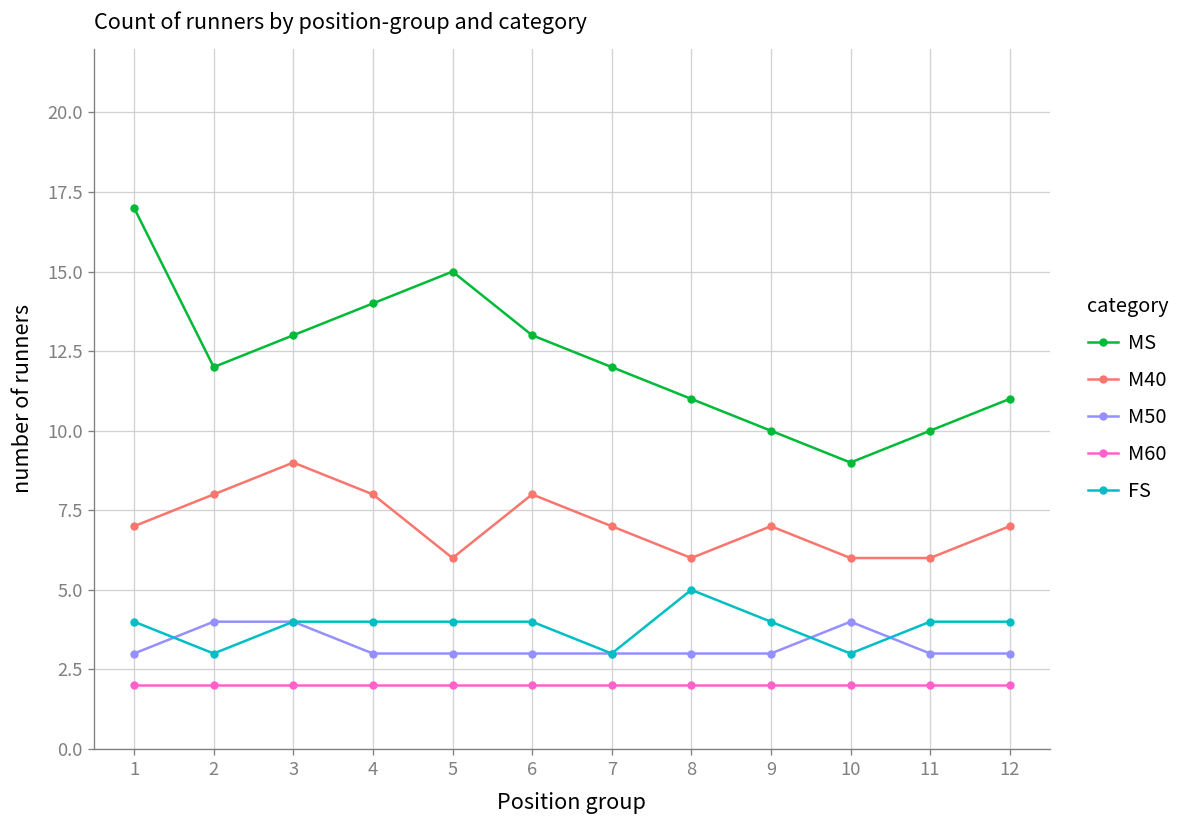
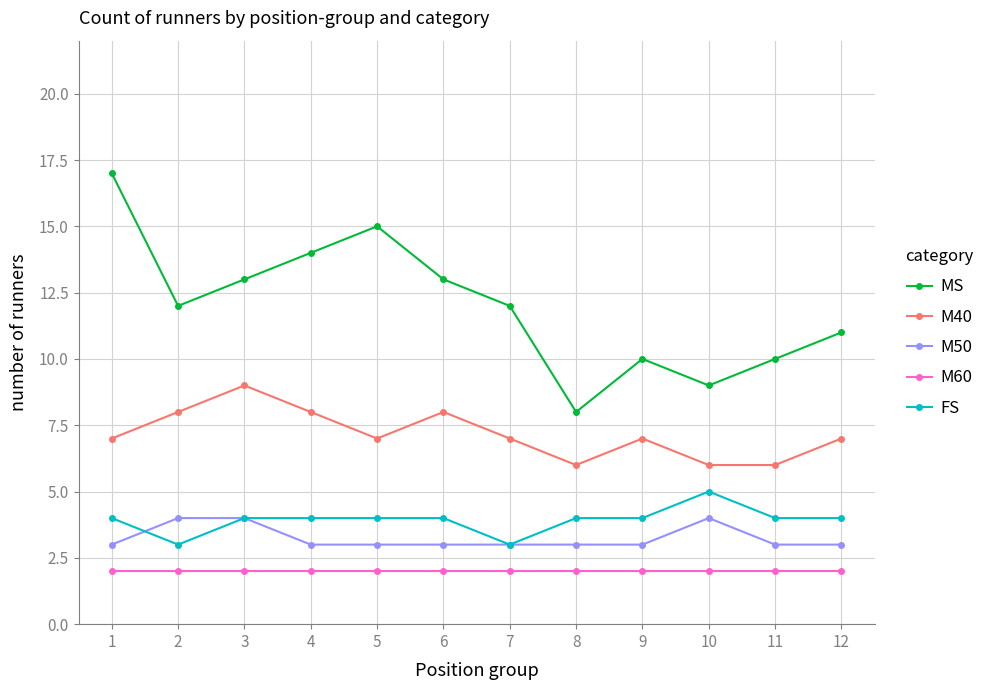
M40, 5: 6 -> 7
MS, 8: 11 -> 8
FS, 8: 5 -> 4
FS, 10: 3 -> 5
